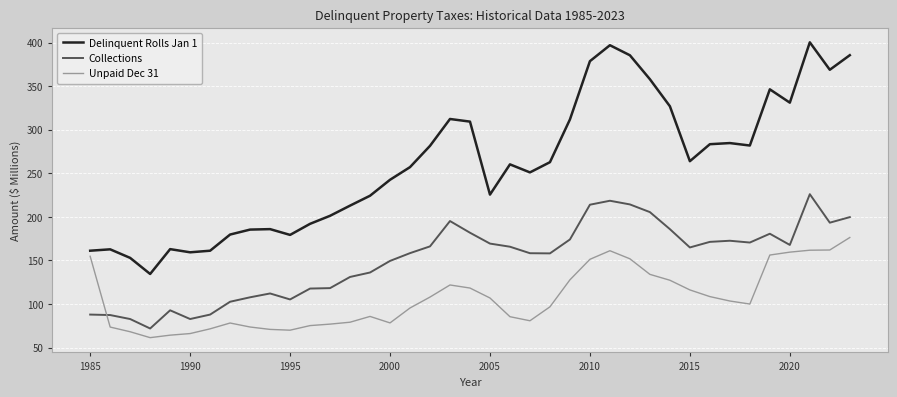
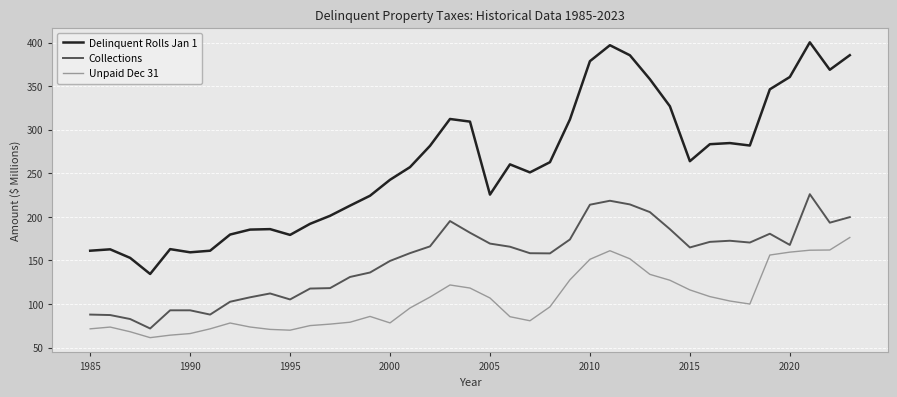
Unpaid Dec 31, 1985: 150 -> 70
Collections, 1990: 80 -> 90
Delinquent Rolls Jan 1, 2020: 330 -> 360
